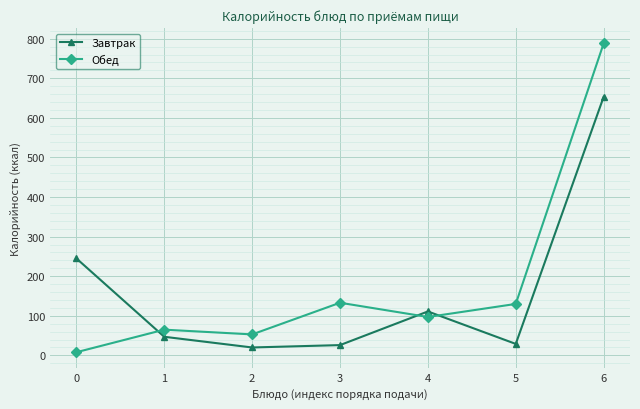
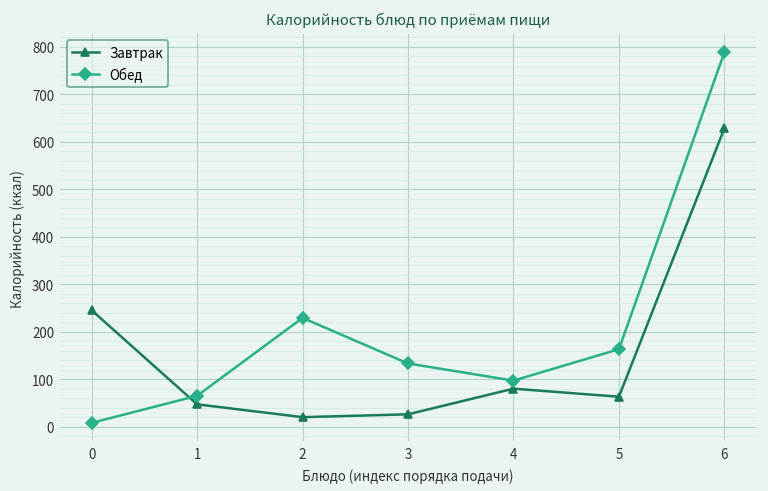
Обед, 2: 50 -> 230
Завтрак, 4: 110 -> 80
Завтрак, 5: 30 -> 60
Обед, 5: 130 -> 160
Завтрак, 6: 650 -> 630
